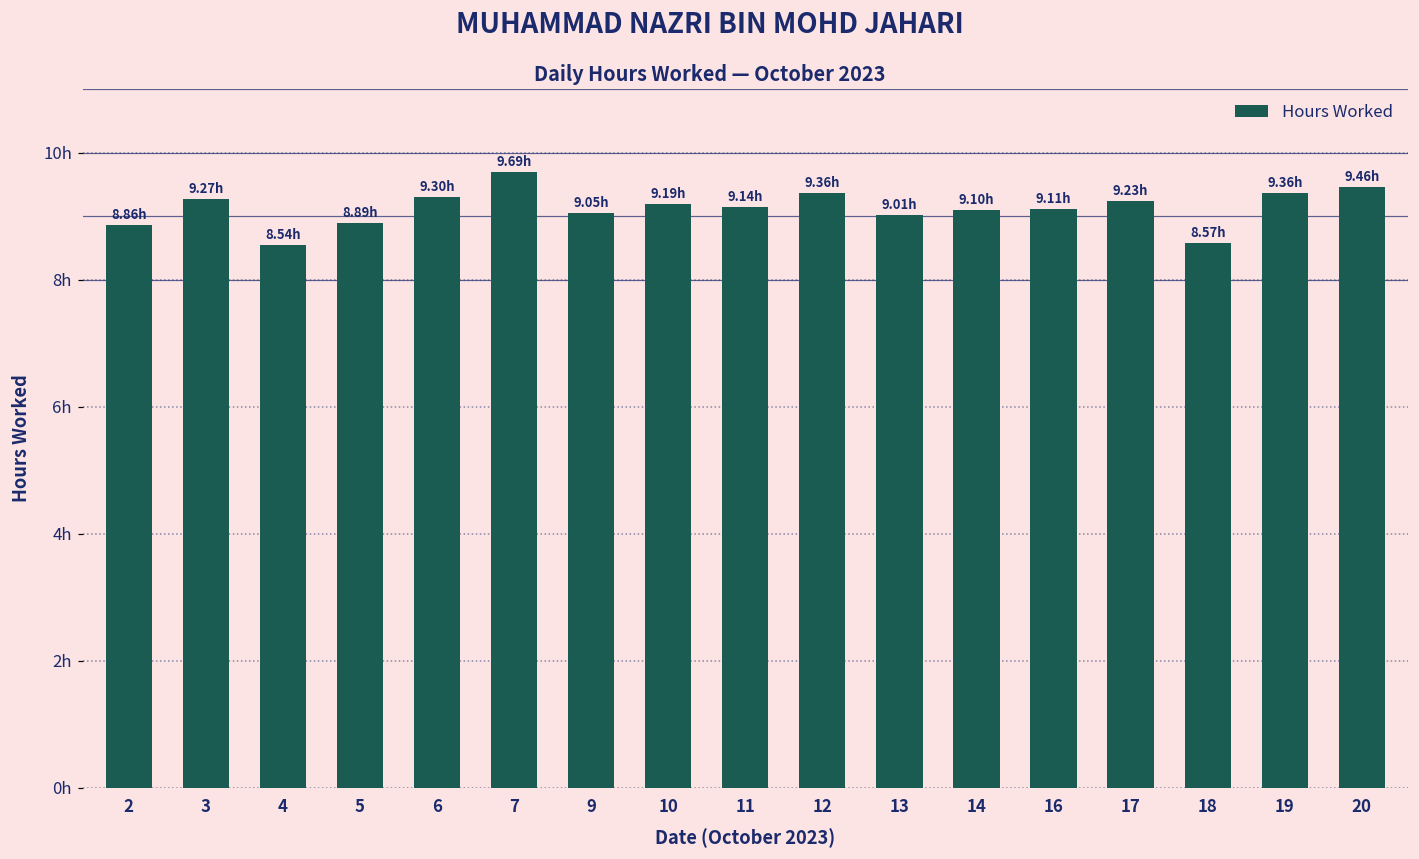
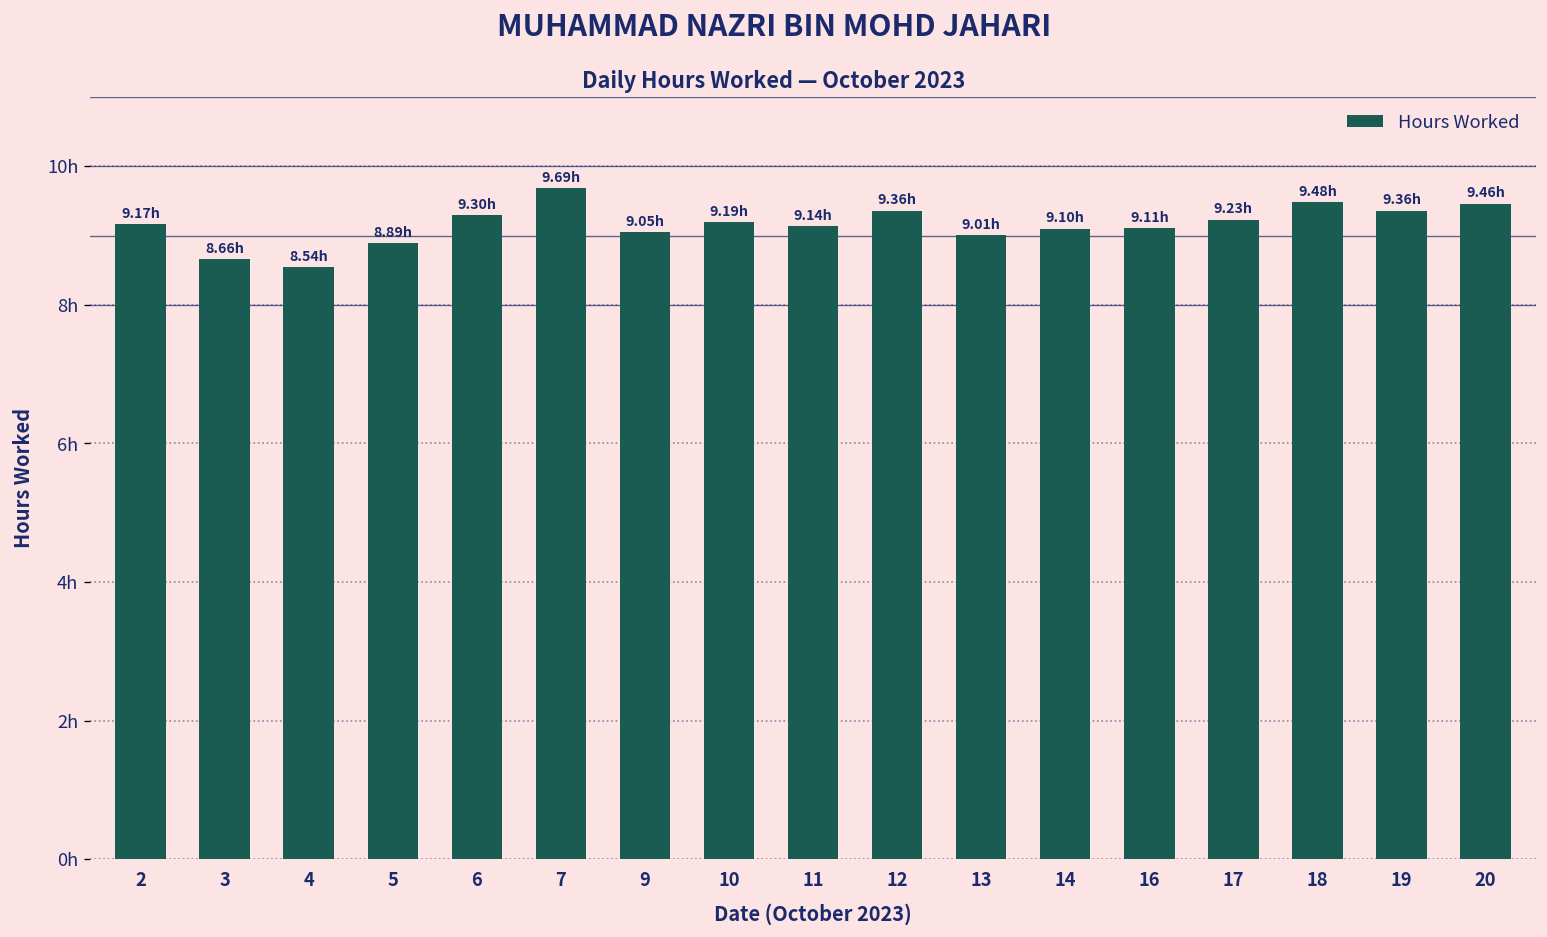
2: 8.86h -> 9.17h
3: 9.27h -> 8.66h
18: 8.57h -> 9.48h
